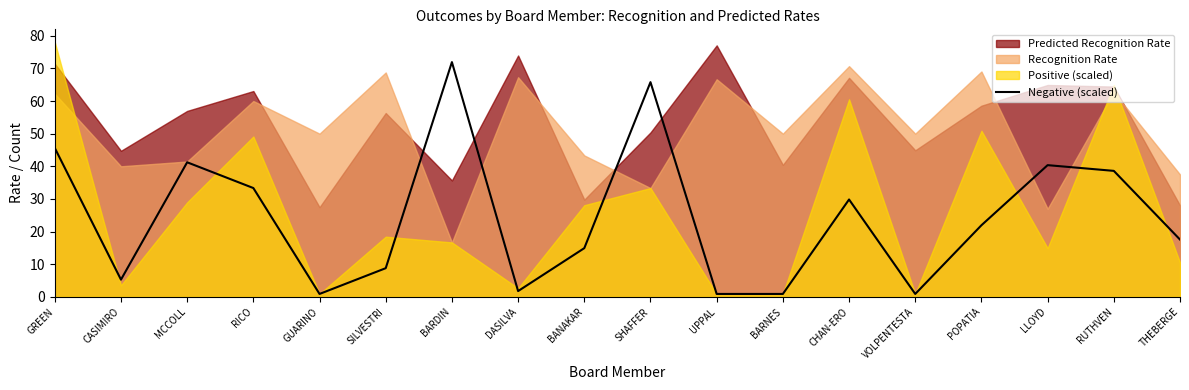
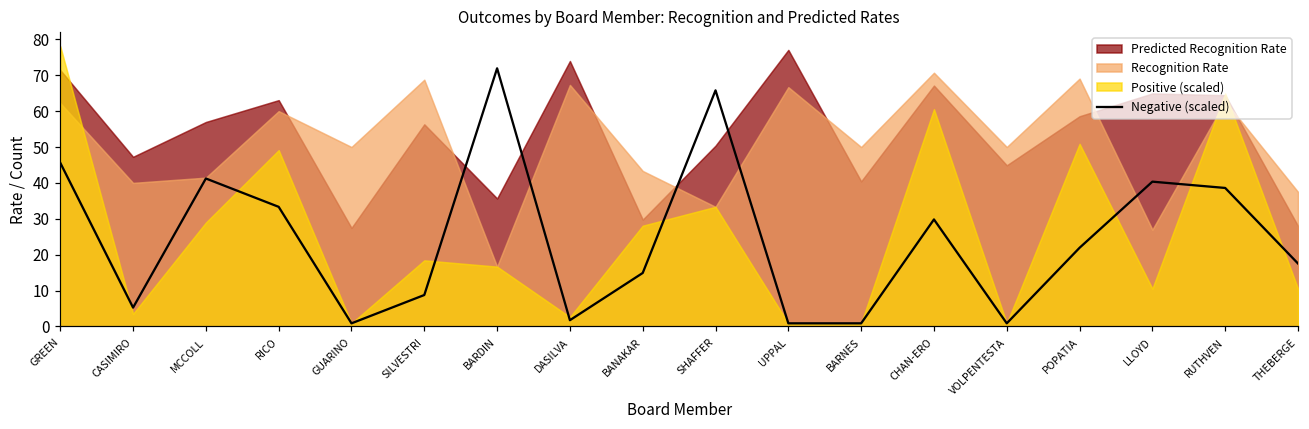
Predicted Recognition Rate, CASIMIRO: 45 -> 47
Positive (scaled), LLOYD: 15 -> 11
